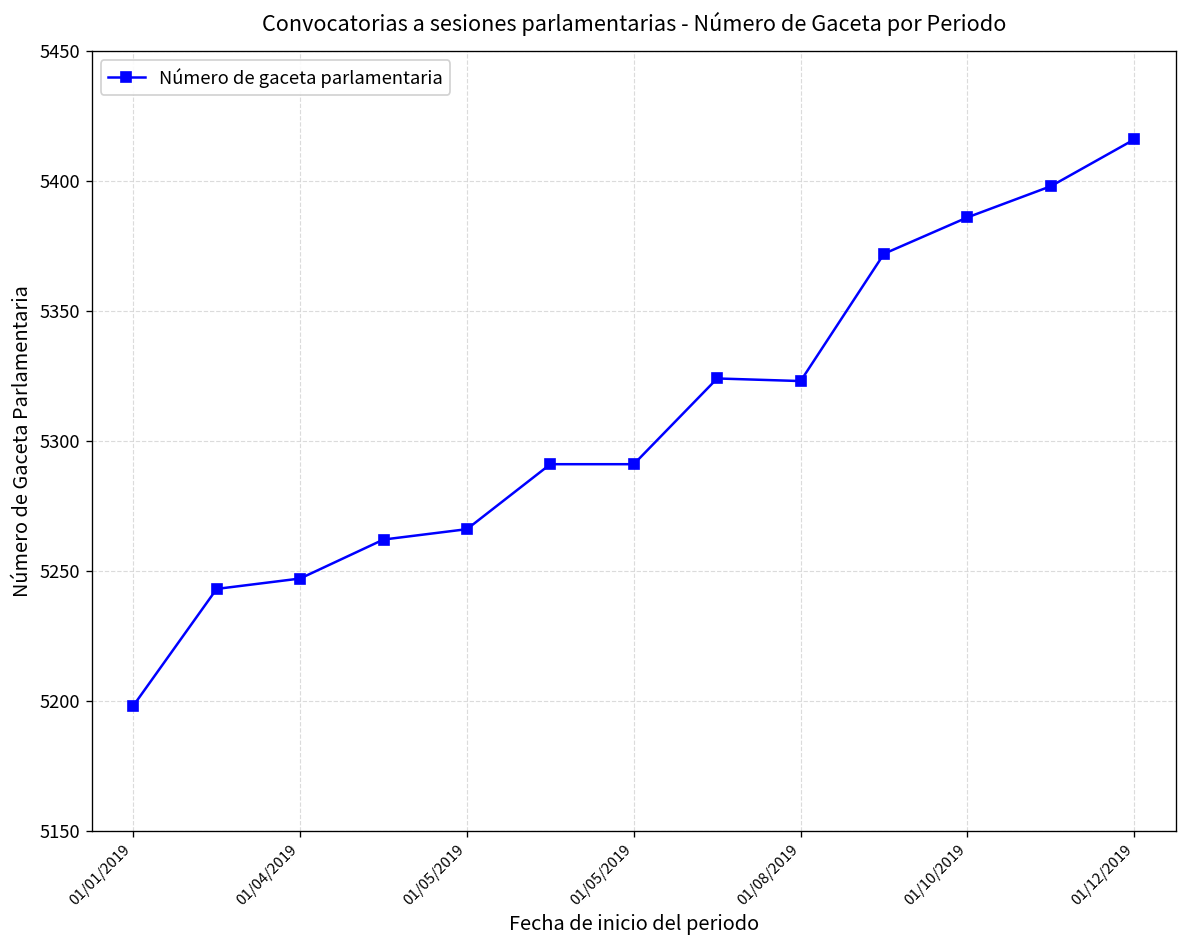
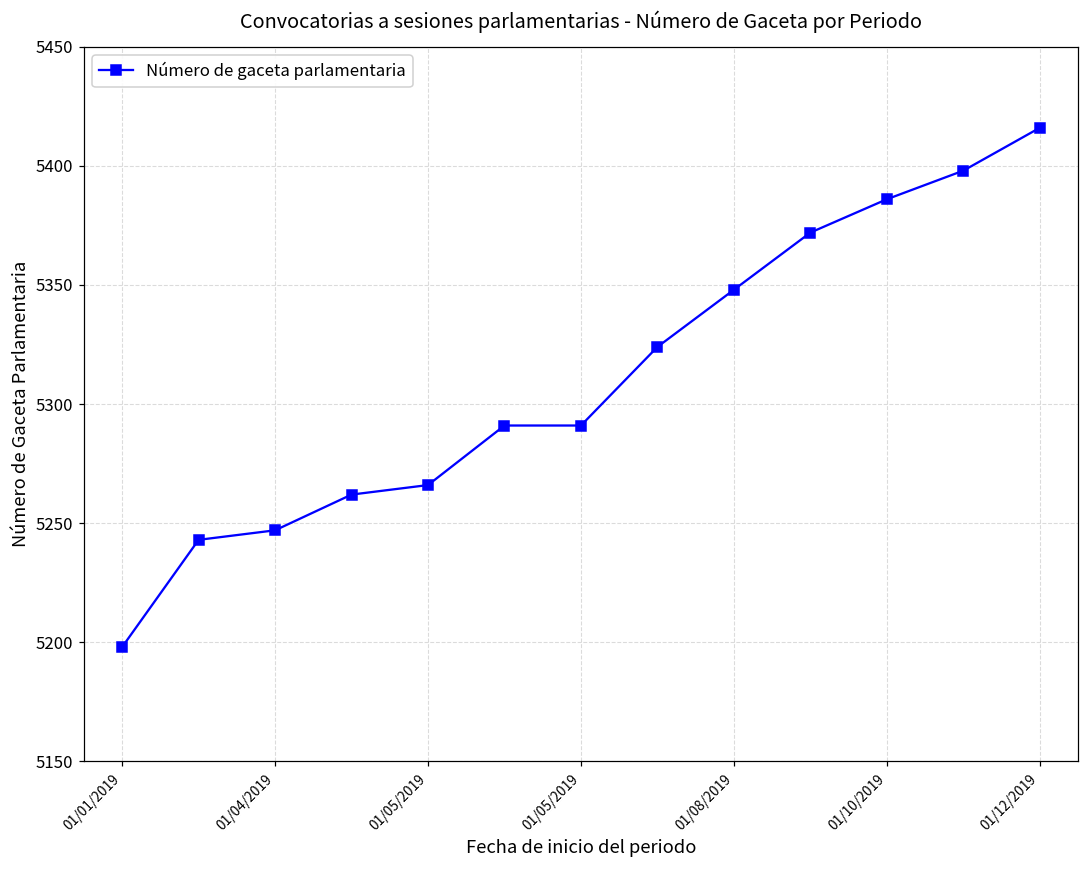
01/08/2019: 5323 -> 5348
